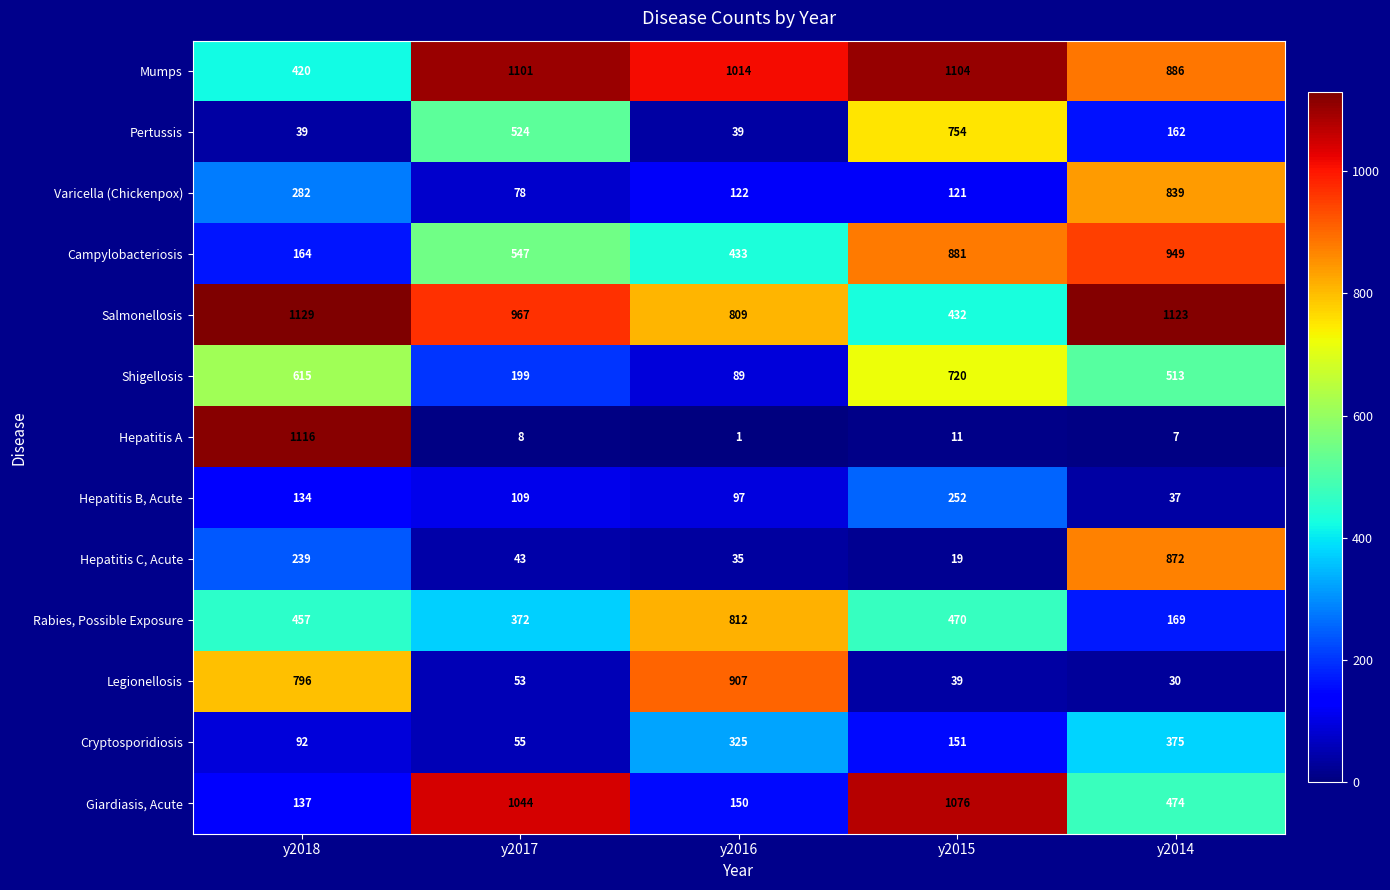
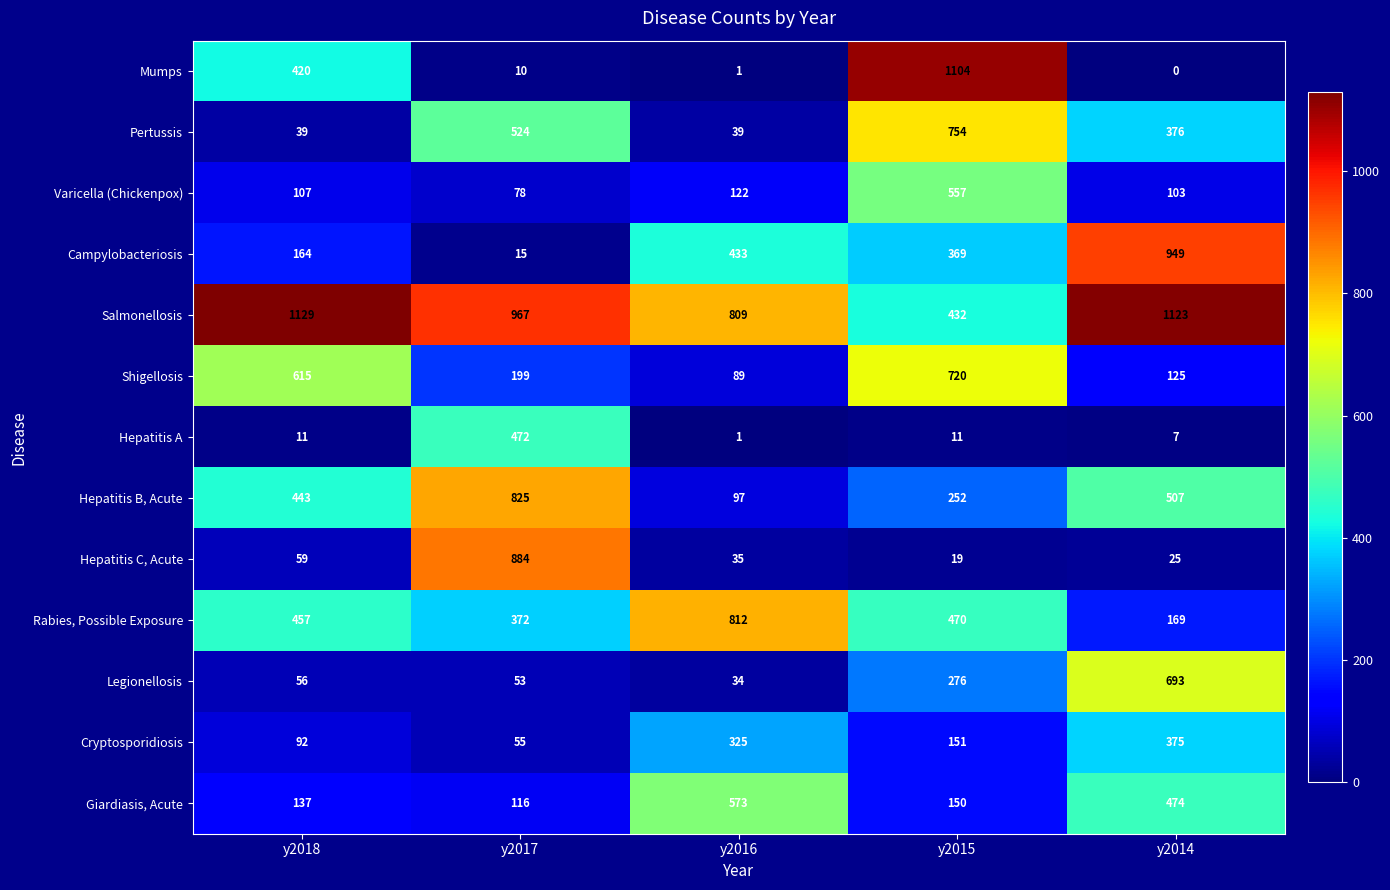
Mumps, y2017: 1101 -> 10
Mumps, y2016: 1014 -> 1
Mumps, y2014: 886 -> 0
Pertussis, y2014: 162 -> 376
Varicella (Chickenpox), y2018: 282 -> 107
Varicella (Chickenpox), y2015: 121 -> 557
Varicella (Chickenpox), y2014: 839 -> 103
Campylobacteriosis, y2017: 547 -> 15
Campylobacteriosis, y2015: 881 -> 369
Shigellosis, y2014: 513 -> 125
Hepatitis A, y2018: 1116 -> 11
Hepatitis A, y2017: 8 -> 472
Hepatitis B, Acute, y2018: 134 -> 443
Hepatitis B, Acute, y2017: 109 -> 825
Hepatitis B, Acute, y2014: 37 -> 507
Hepatitis C, Acute, y2018: 239 -> 59
Hepatitis C, Acute, y2017: 43 -> 884
Hepatitis C, Acute, y2014: 872 -> 25
Legionellosis, y2018: 796 -> 56
Legionellosis, y2016: 907 -> 34
Legionellosis, y2015: 39 -> 276
Legionellosis, y2014: 30 -> 693
Giardiasis, Acute, y2017: 1044 -> 116
Giardiasis, Acute, y2016: 150 -> 573
Giardiasis, Acute, y2015: 1076 -> 150
